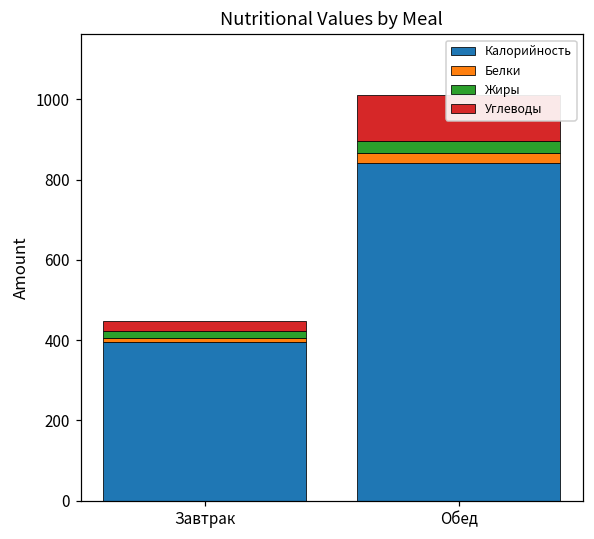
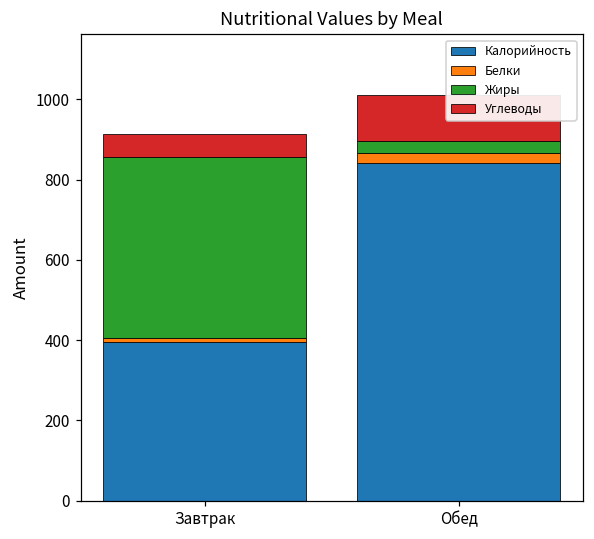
Жиры, Завтрак: 20 -> 450
Углеводы, Завтрак: 20 -> 60
